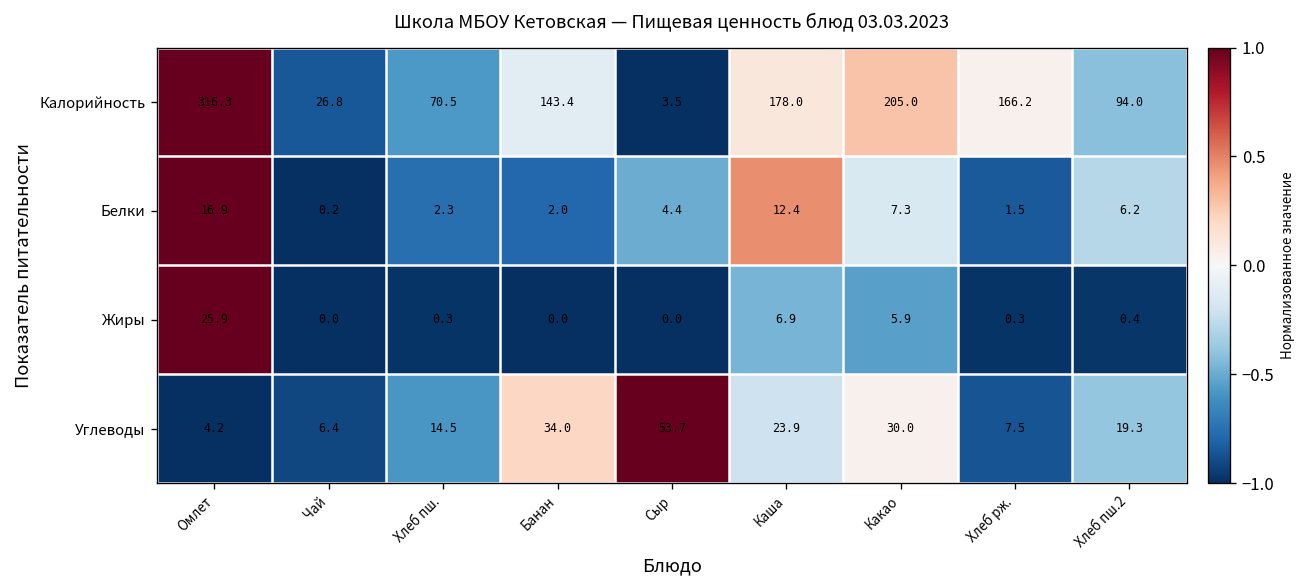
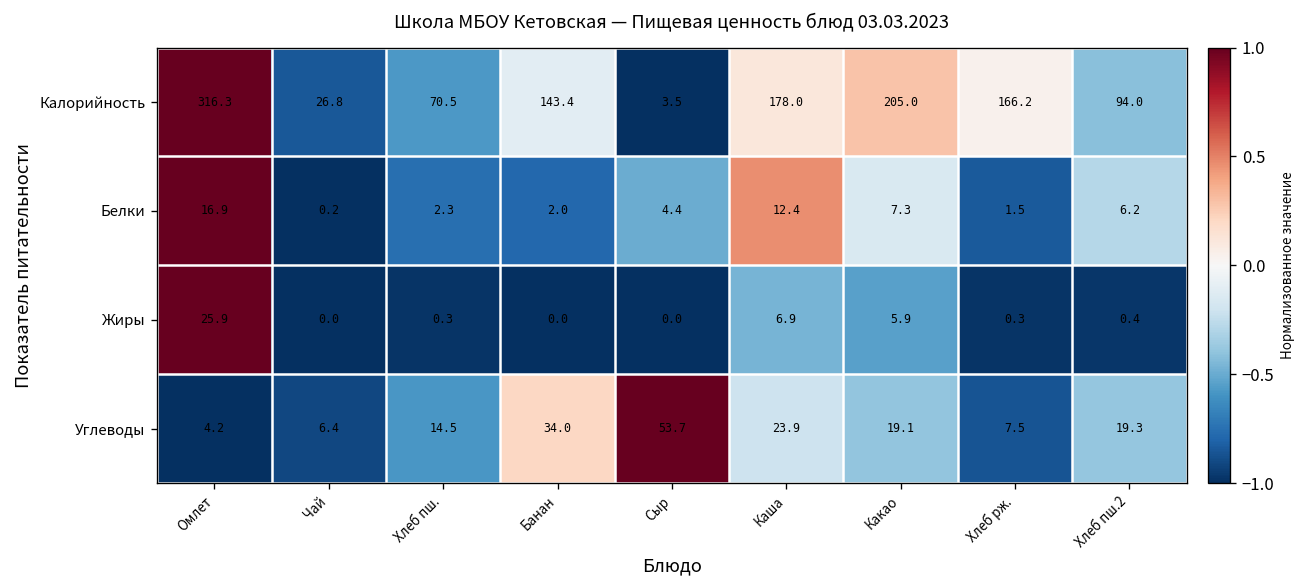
Углеводы, Какао: 30.0 -> 19.1
